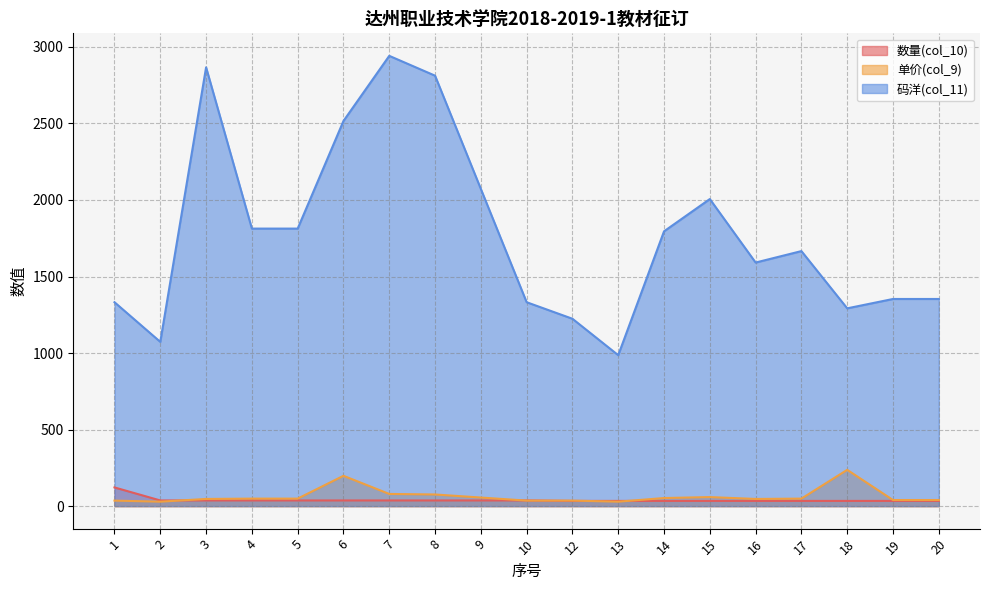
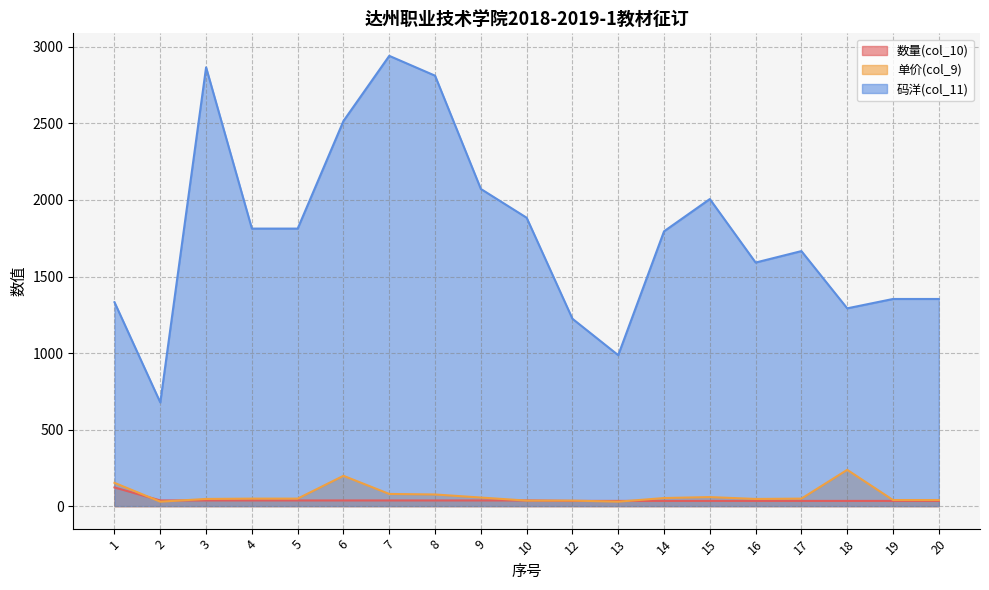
单价(col_9), 1: 40 -> 150
码洋(col_11), 2: 1070 -> 680
码洋(col_11), 10: 1330 -> 1880
